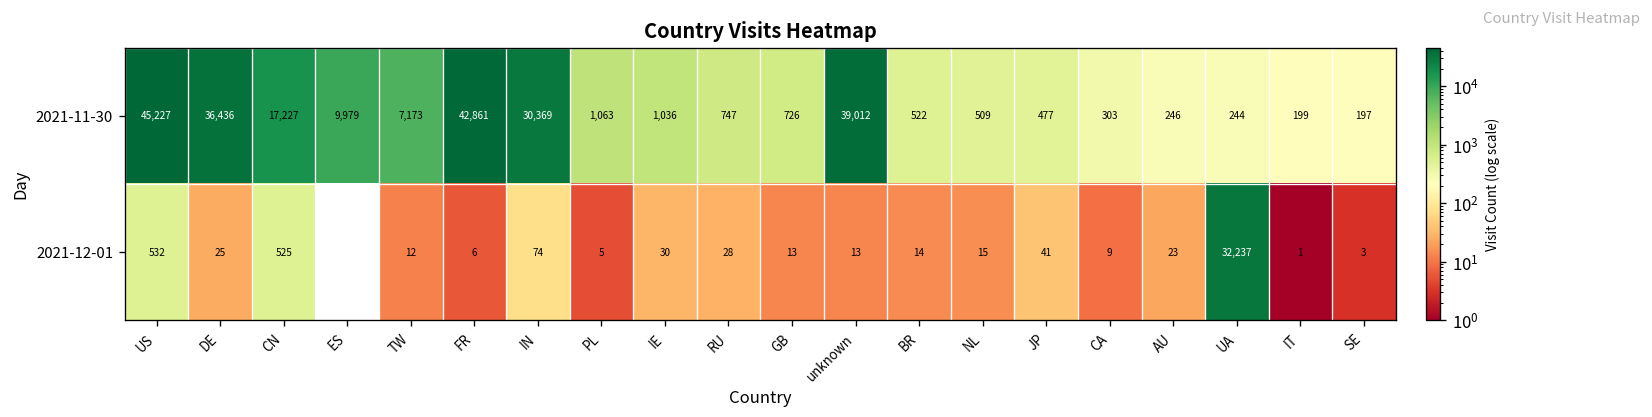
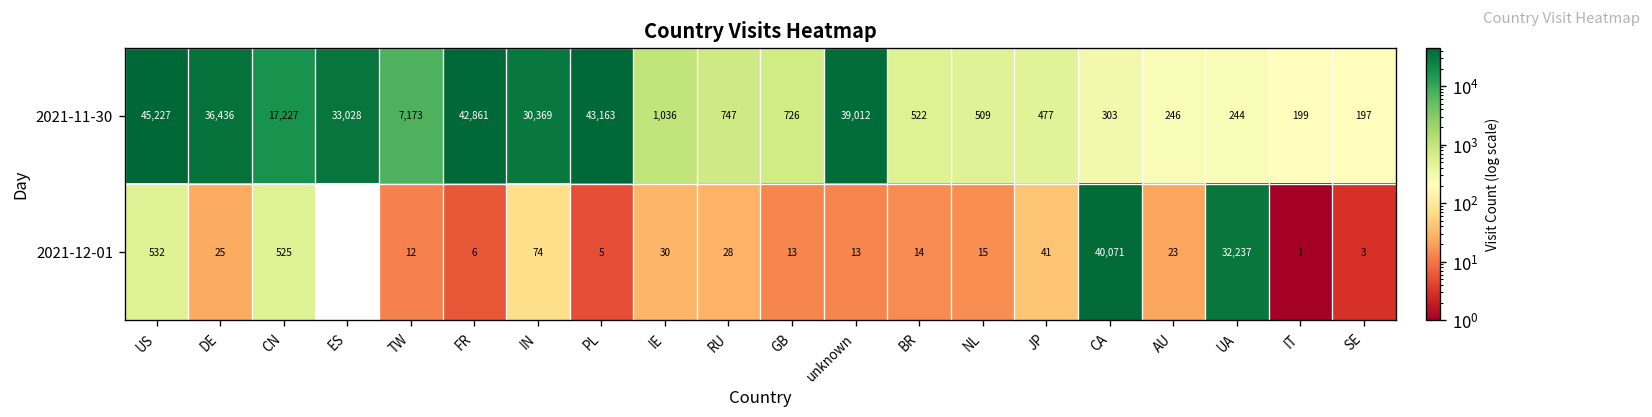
2021-11-30, ES: 9,979 -> 33,028
2021-11-30, PL: 1,063 -> 43,163
2021-12-01, CA: 9 -> 40,071
